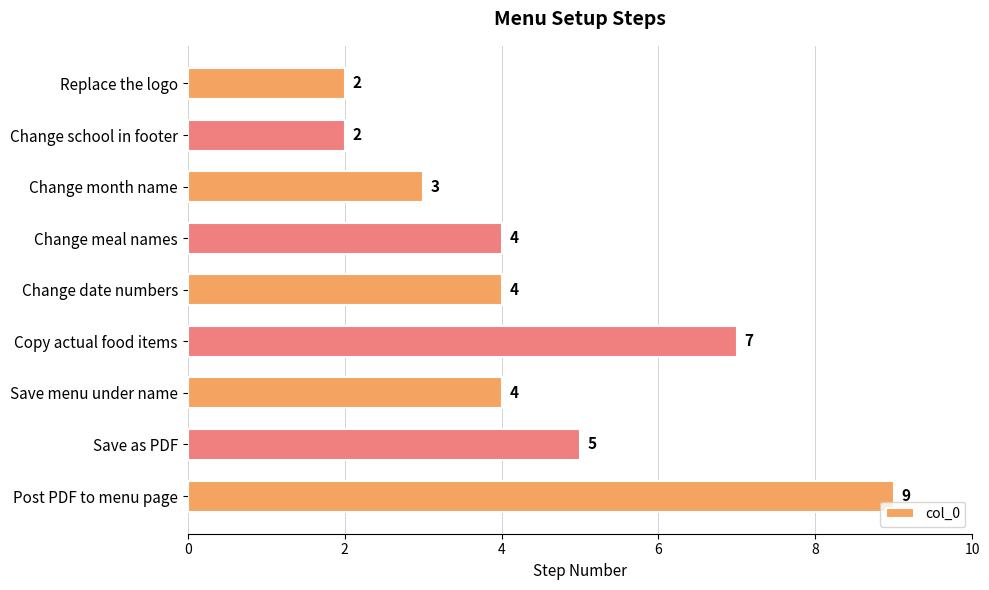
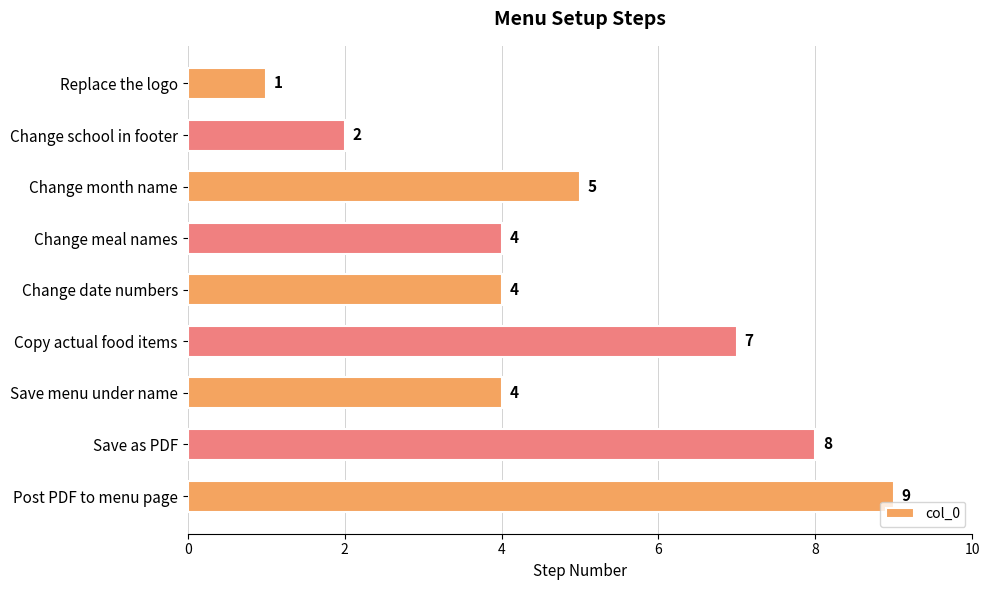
Replace the logo: 2 -> 1
Change month name: 3 -> 5
Save as PDF: 5 -> 8
